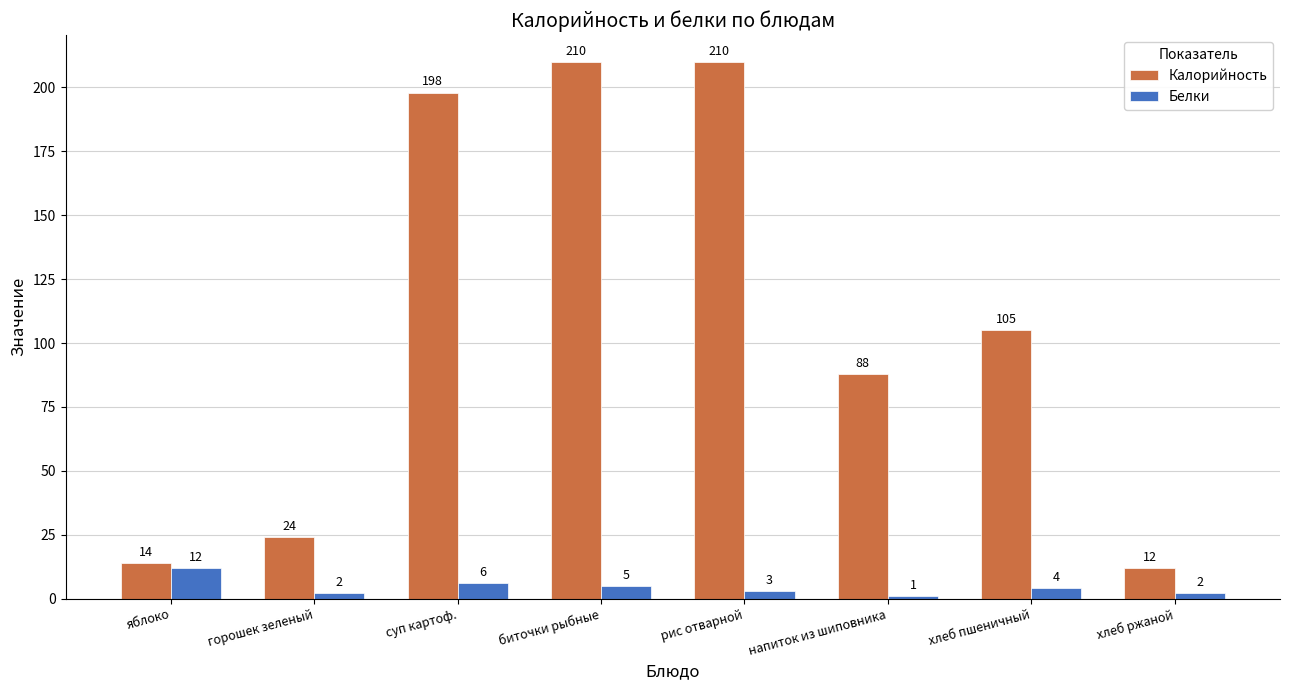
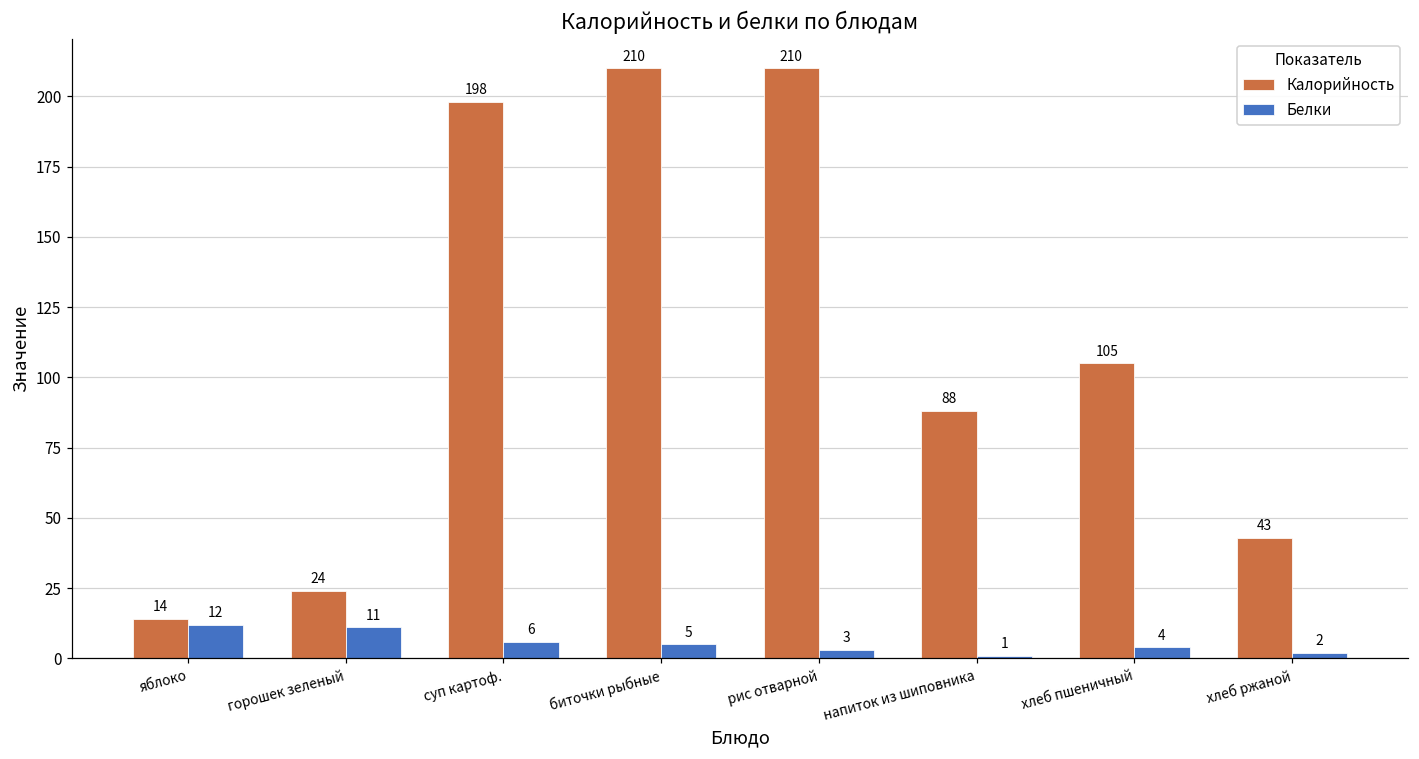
Белки, горошек зеленый: 2 -> 11
Калорийность, хлеб ржаной: 12 -> 43
